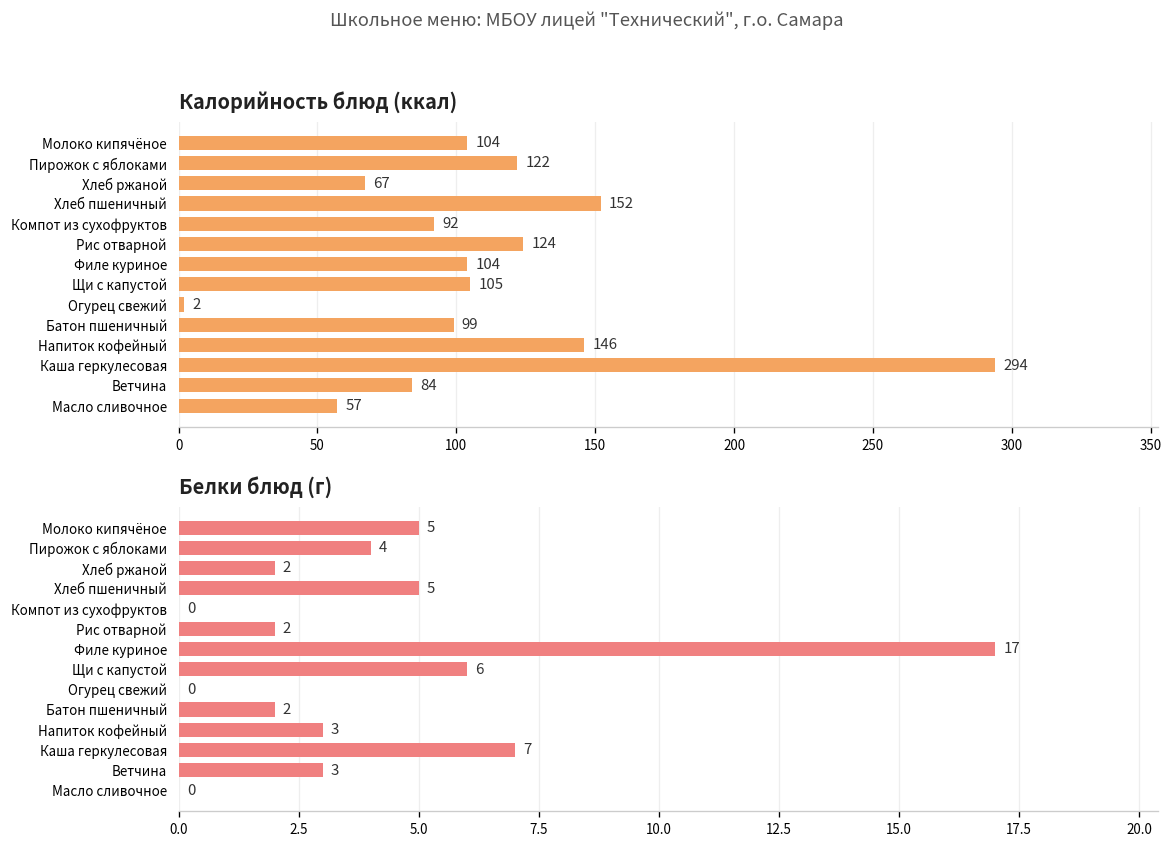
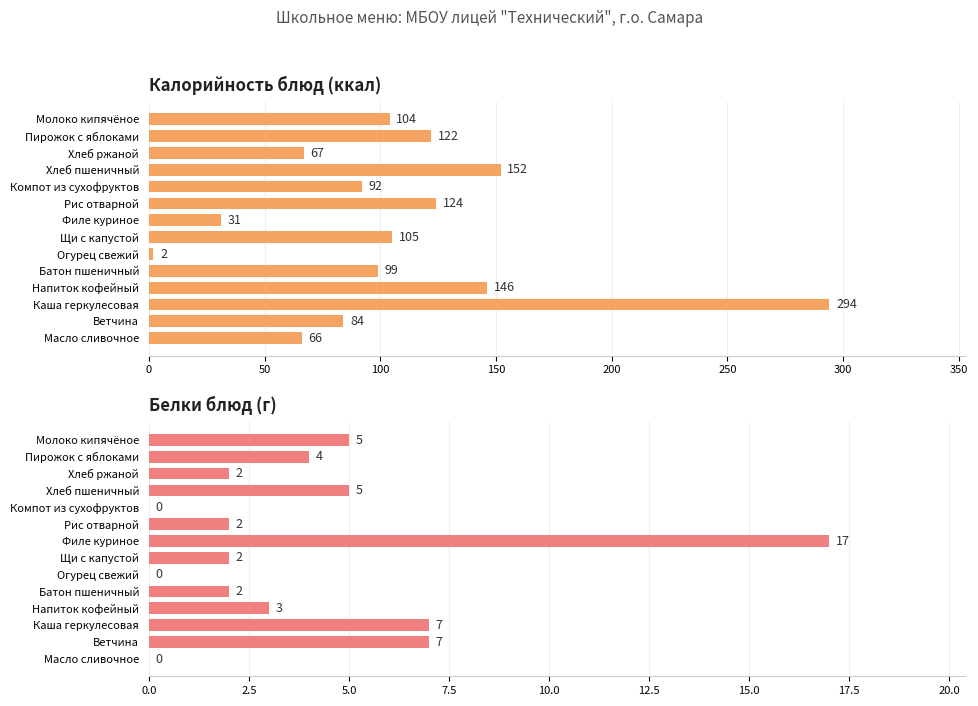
Калорийность блюд (ккал), Филе куриное: 104 -> 31
Калорийность блюд (ккал), Масло сливочное: 57 -> 66
Белки блюд (г), Щи с капустой: 6 -> 2
Белки блюд (г), Ветчина: 3 -> 7
